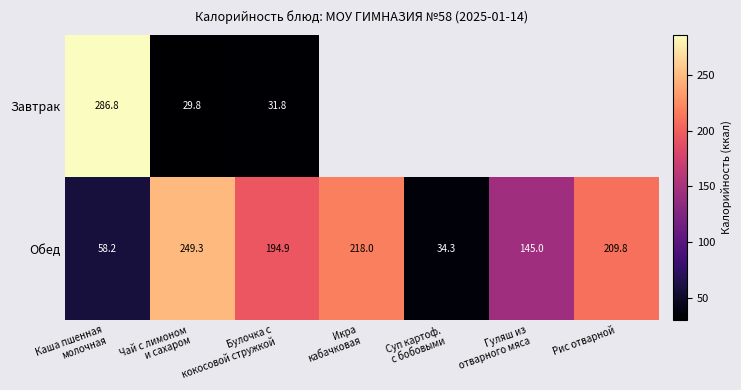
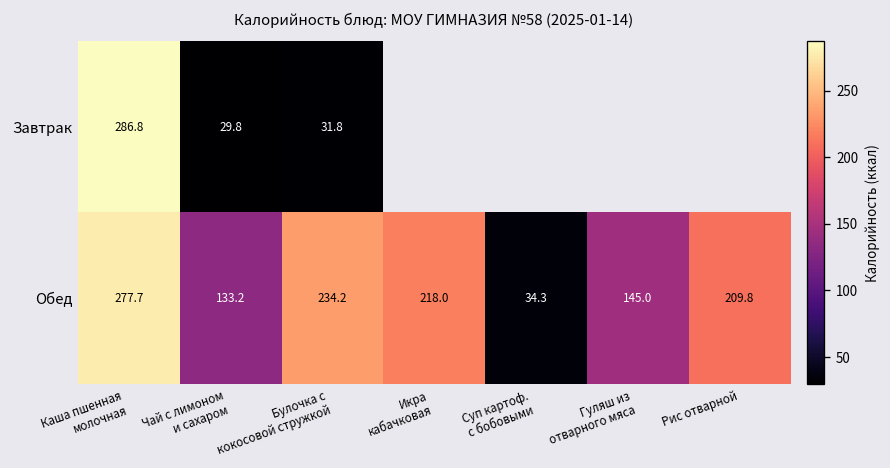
Обед, Каша пшенная молочная: 58.2 -> 277.7
Обед, Чай с лимоном и сахаром: 249.3 -> 133.2
Обед, Булочка с кокосовой стружкой: 194.9 -> 234.2
